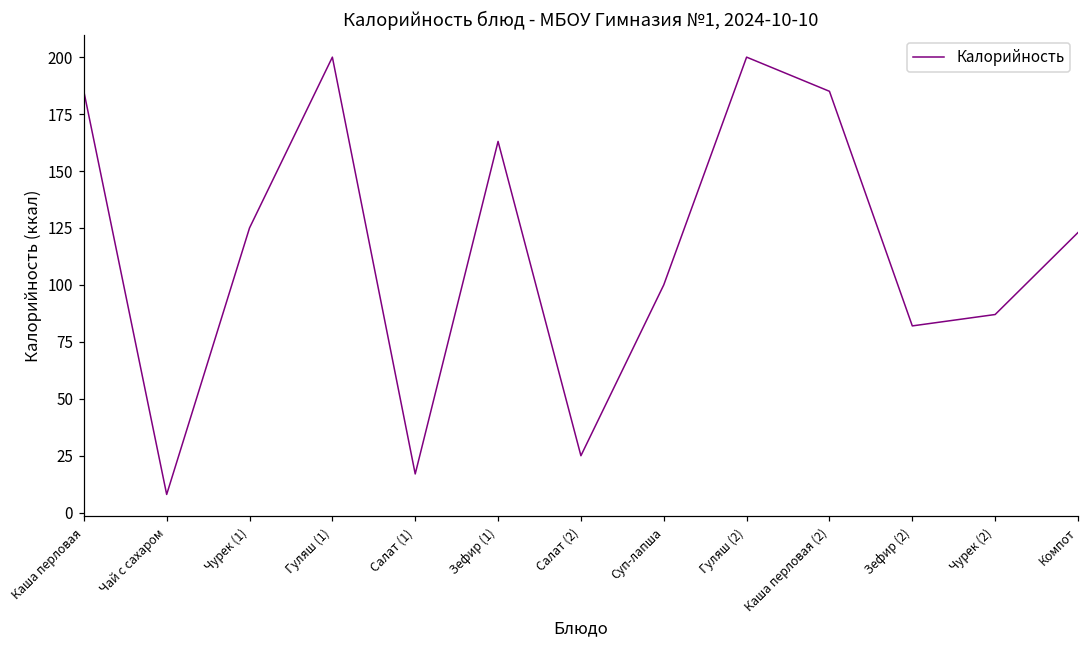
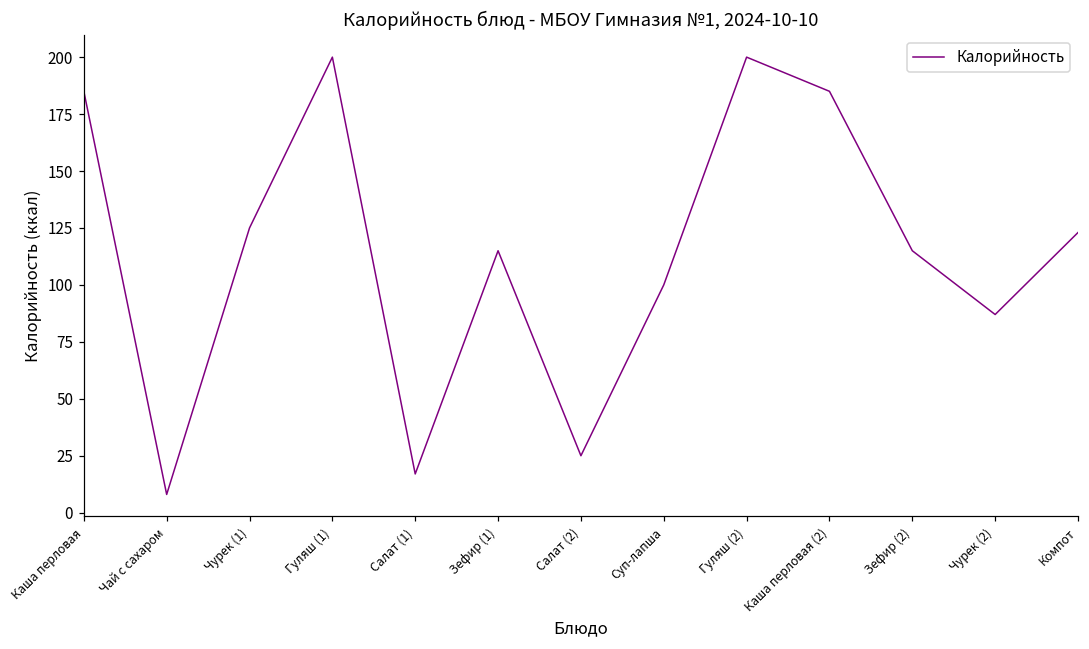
Зефир (1): 163 -> 115
Зефир (2): 82 -> 115
